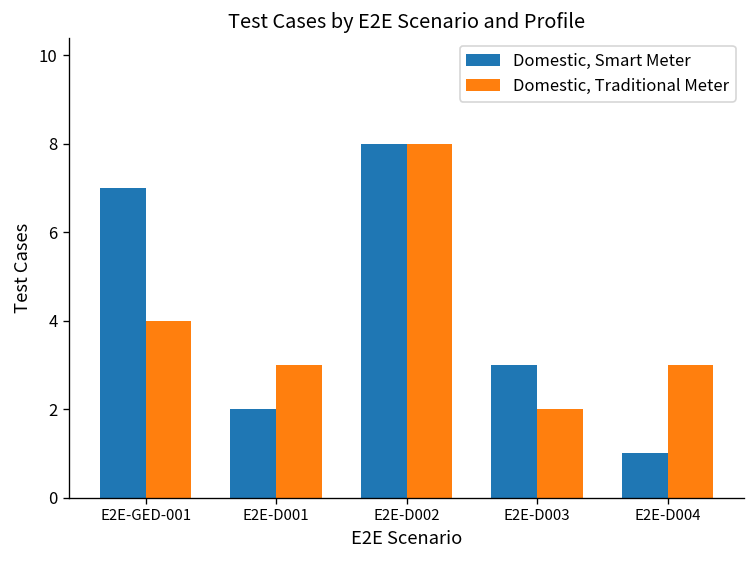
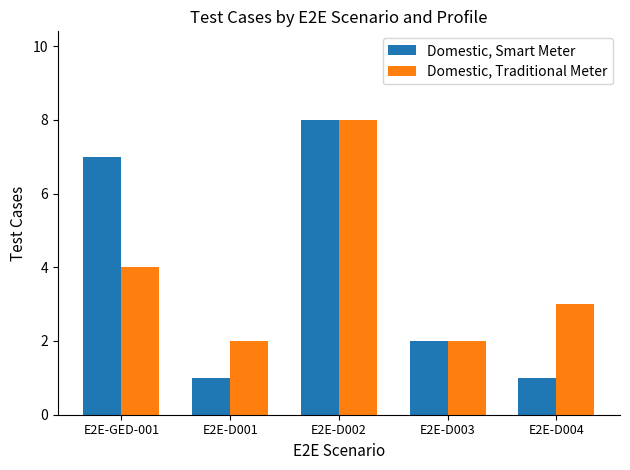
Domestic, Smart Meter, E2E-D001: 2 -> 1
Domestic, Traditional Meter, E2E-D001: 3 -> 2
Domestic, Smart Meter, E2E-D003: 3 -> 2
